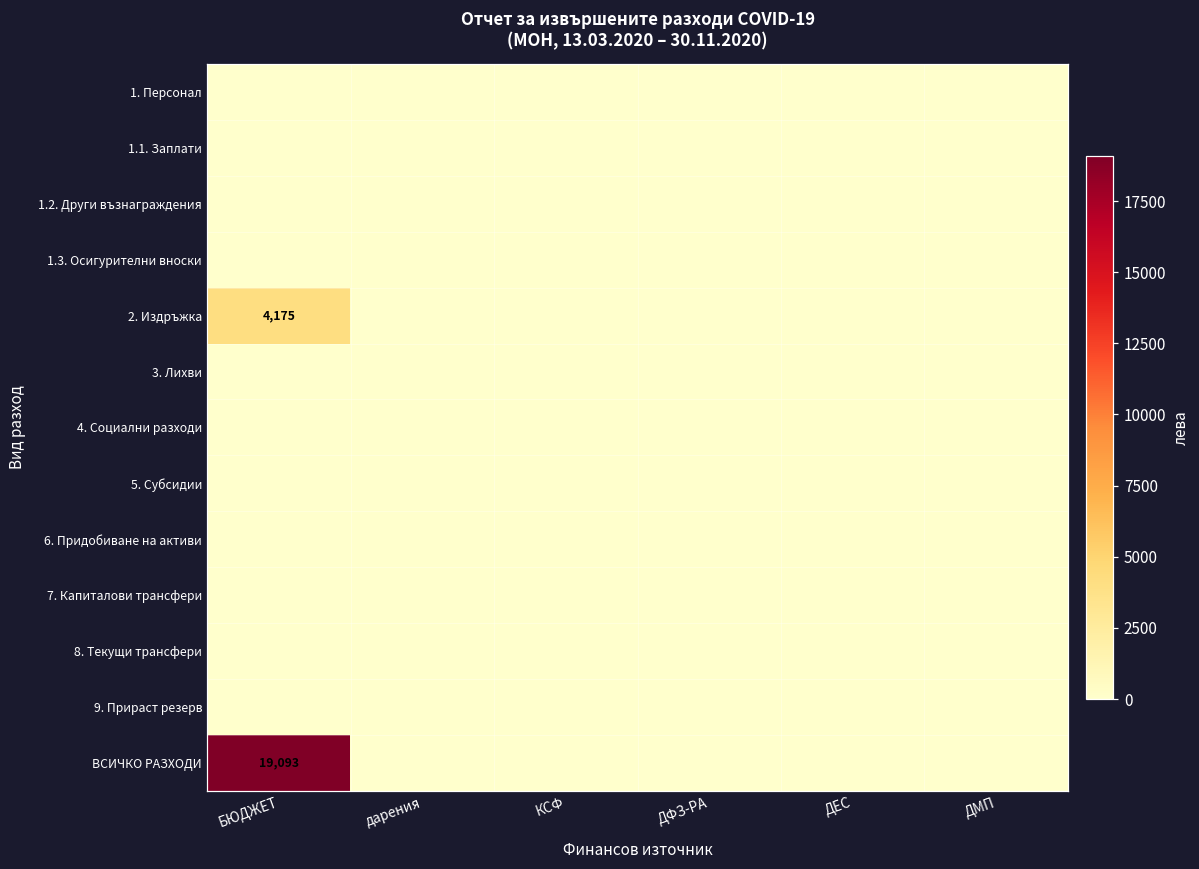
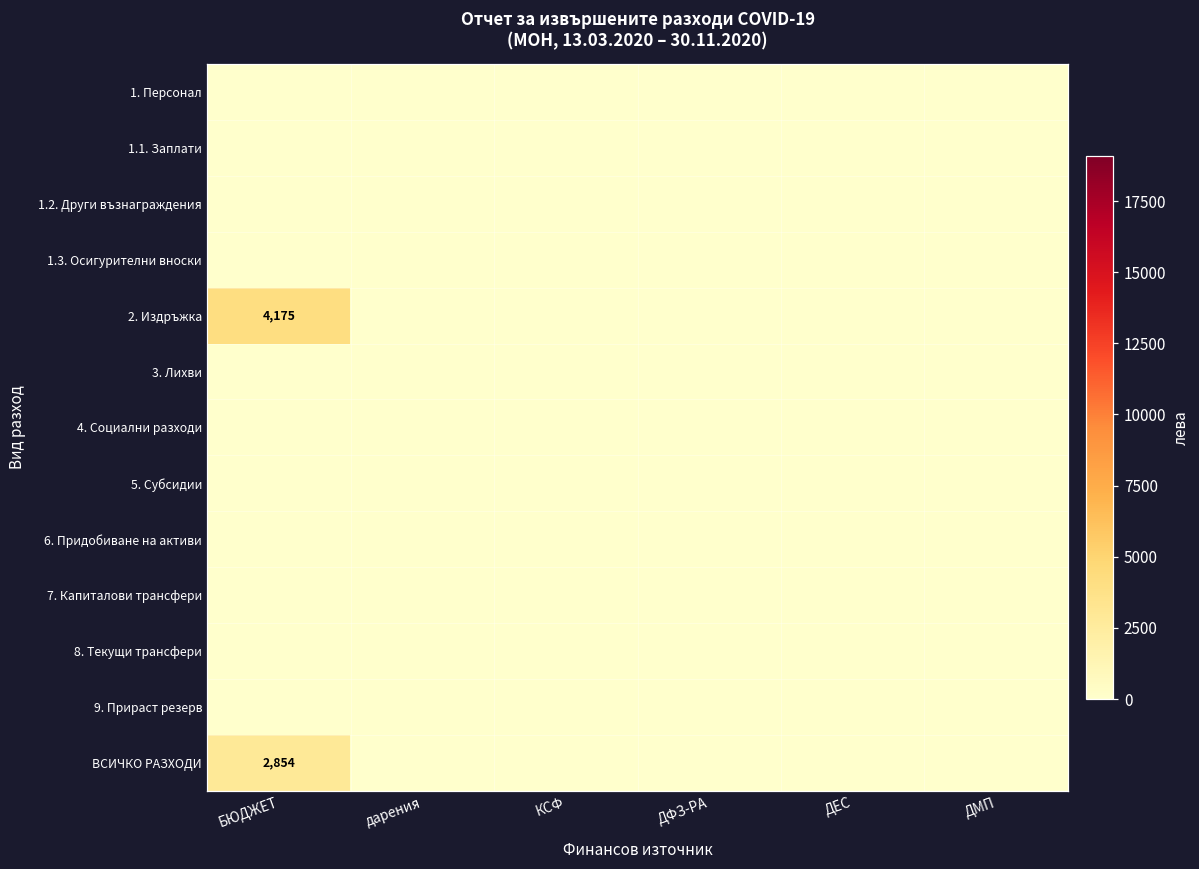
ВСИЧКО РАЗХОДИ, БЮДЖЕТ: 19,093 -> 2,854
